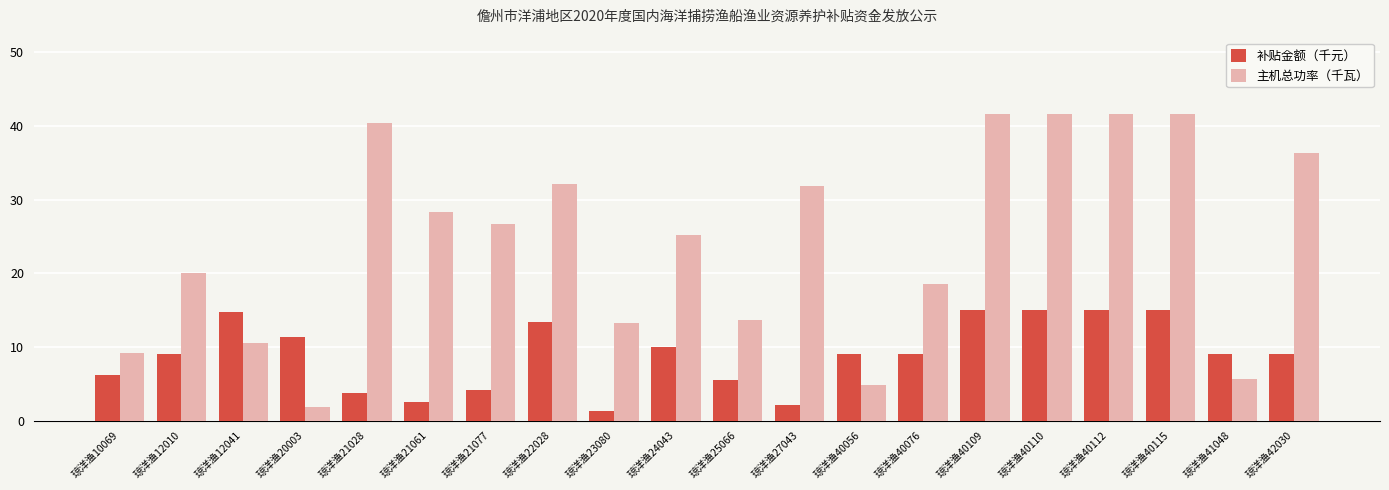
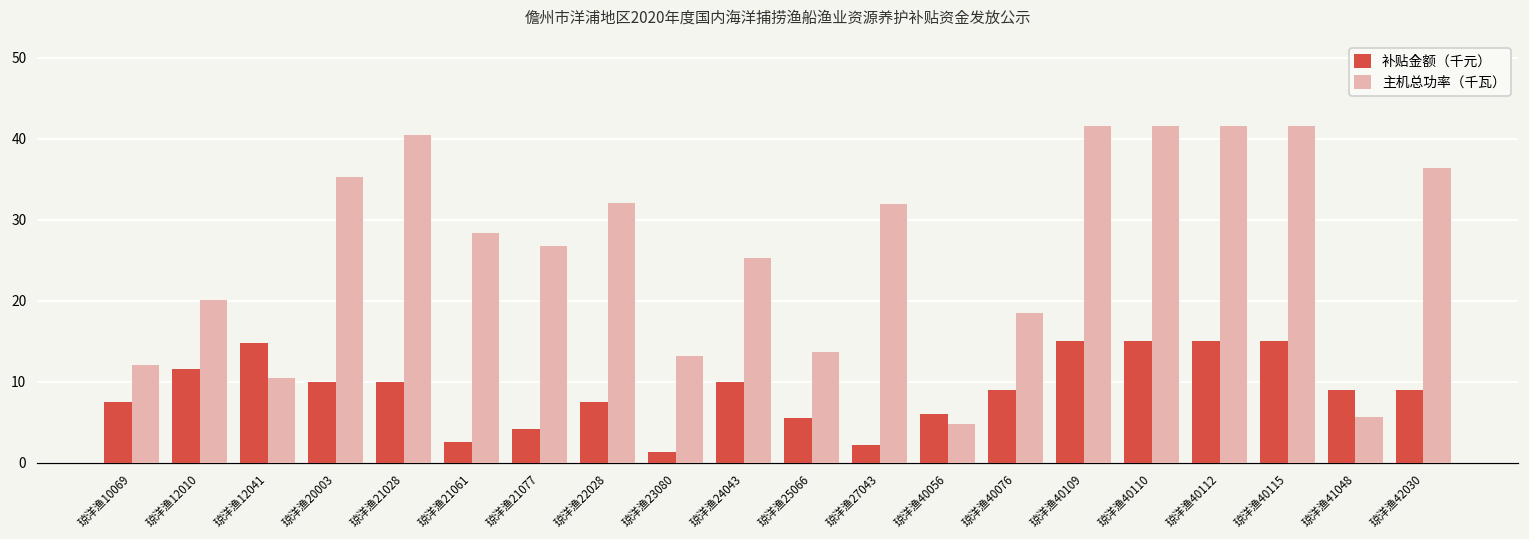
补贴金额（千元）, 琼洋渔10069: 6 -> 8
主机总功率（千瓦）, 琼洋渔10069: 9 -> 12
补贴金额（千元）, 琼洋渔12010: 9 -> 12
补贴金额（千元）, 琼洋渔20003: 11 -> 10
主机总功率（千瓦）, 琼洋渔20003: 2 -> 35
补贴金额（千元）, 琼洋渔21028: 4 -> 10
补贴金额（千元）, 琼洋渔22028: 13 -> 8
补贴金额（千元）, 琼洋渔40056: 9 -> 6
